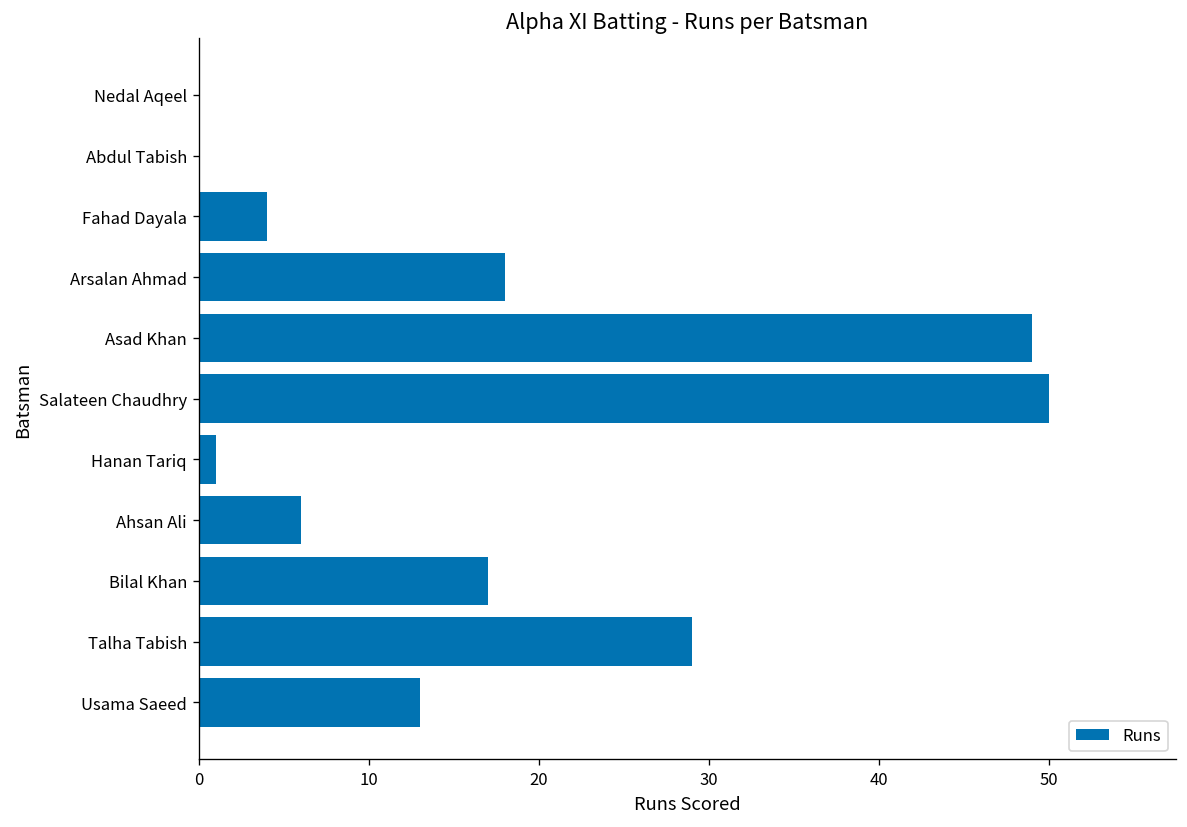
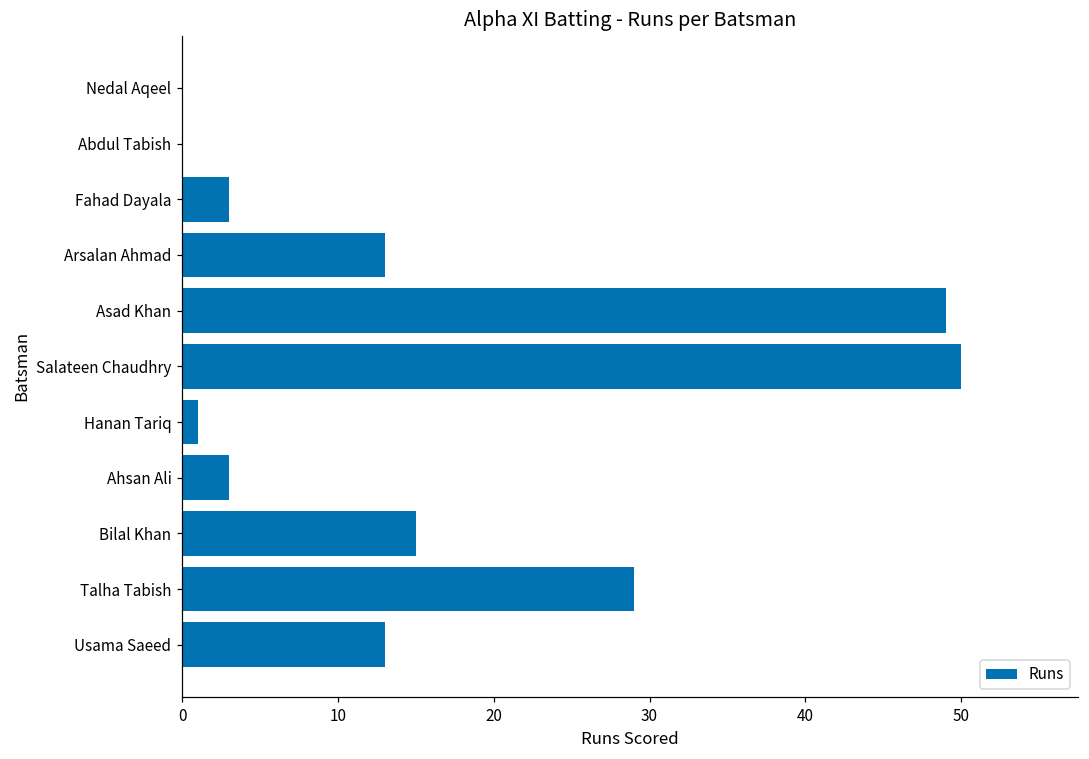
Fahad Dayala: 4 -> 3
Arsalan Ahmad: 18 -> 13
Ahsan Ali: 6 -> 3
Bilal Khan: 17 -> 15
